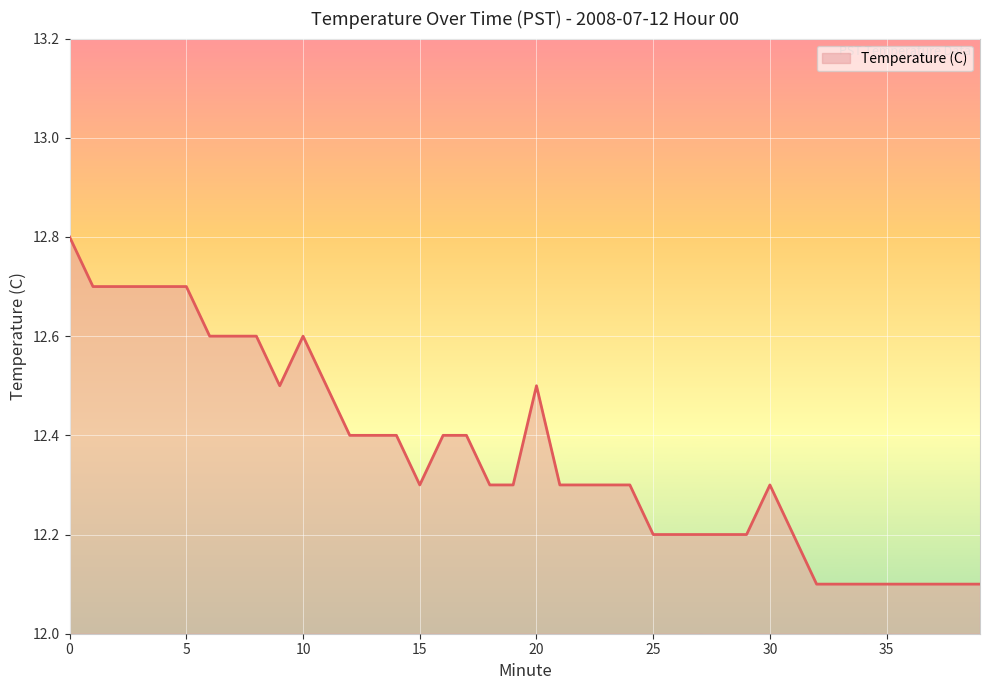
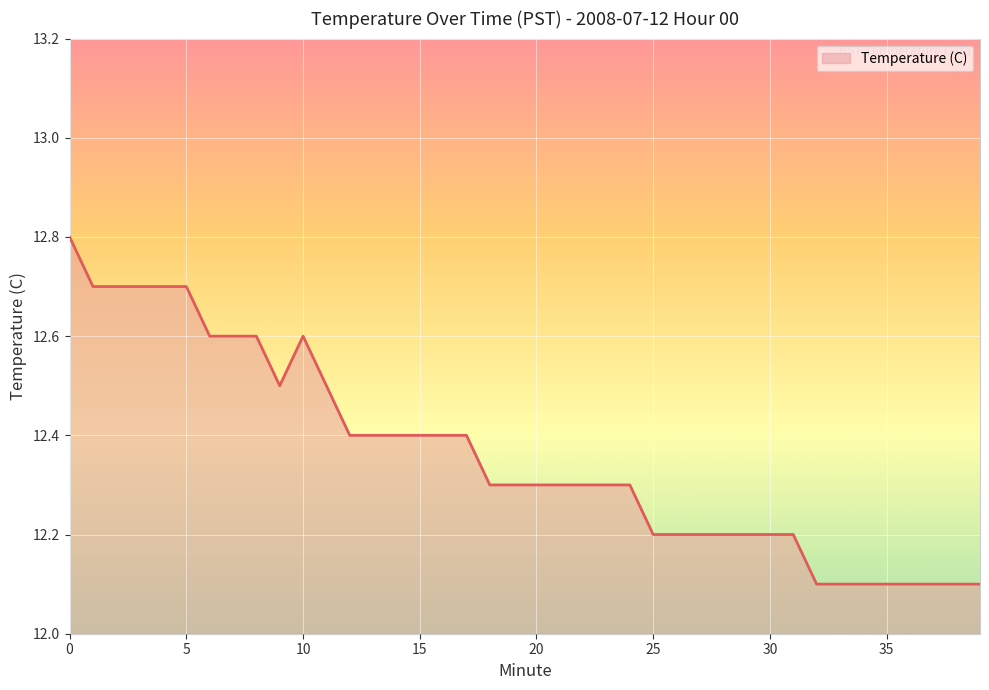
15: 12.3 -> 12.4
20: 12.5 -> 12.3
30: 12.3 -> 12.2
